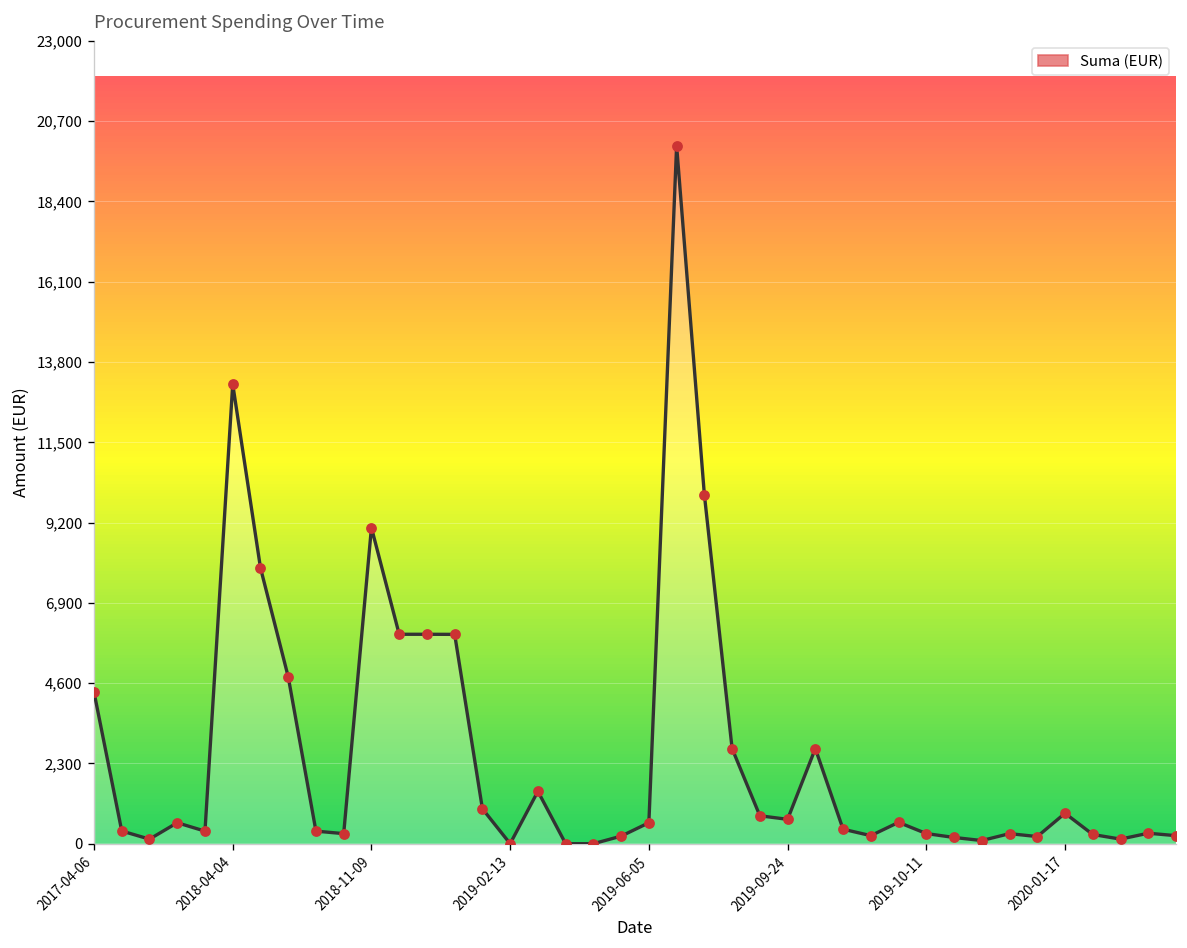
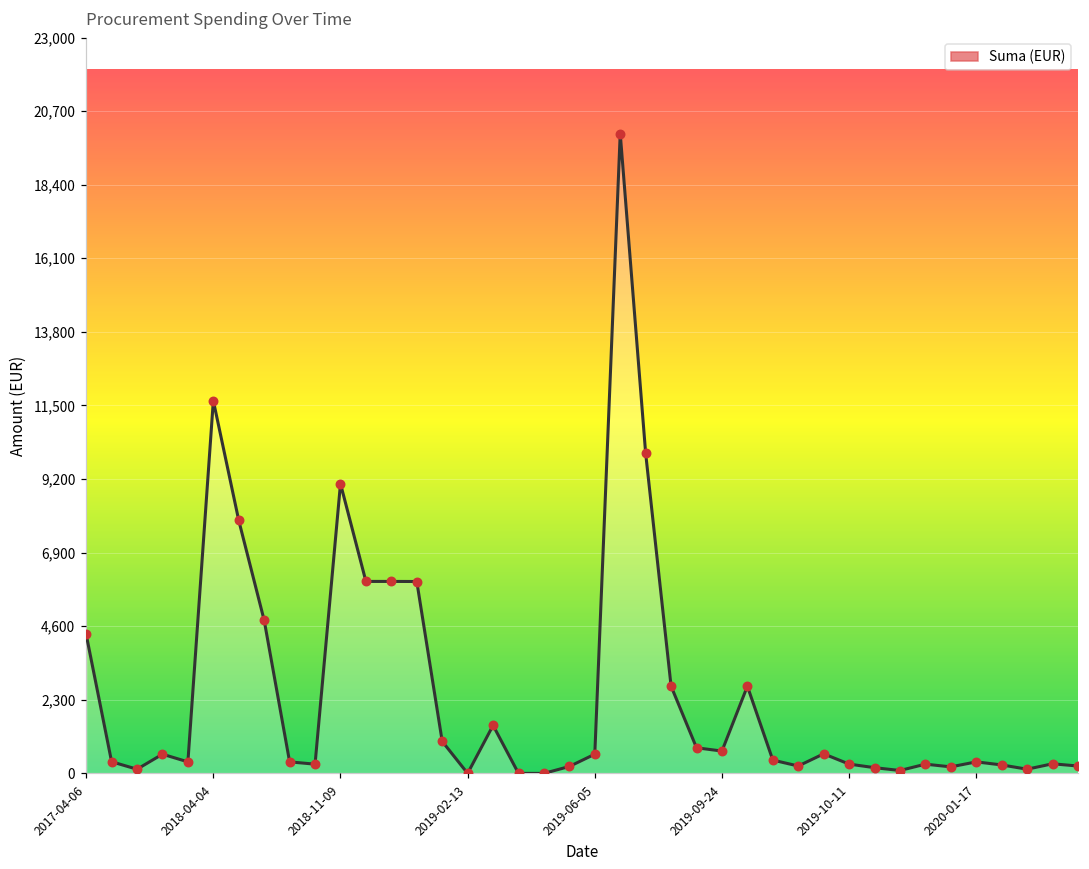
2018-04-04: 13,200 -> 11,600
2020-01-17: 900 -> 400
